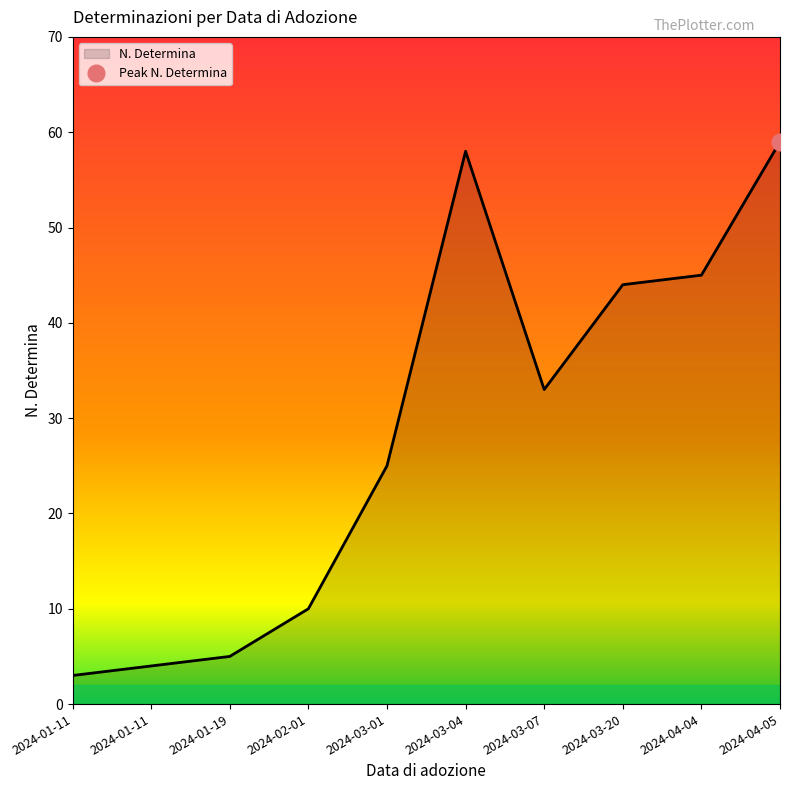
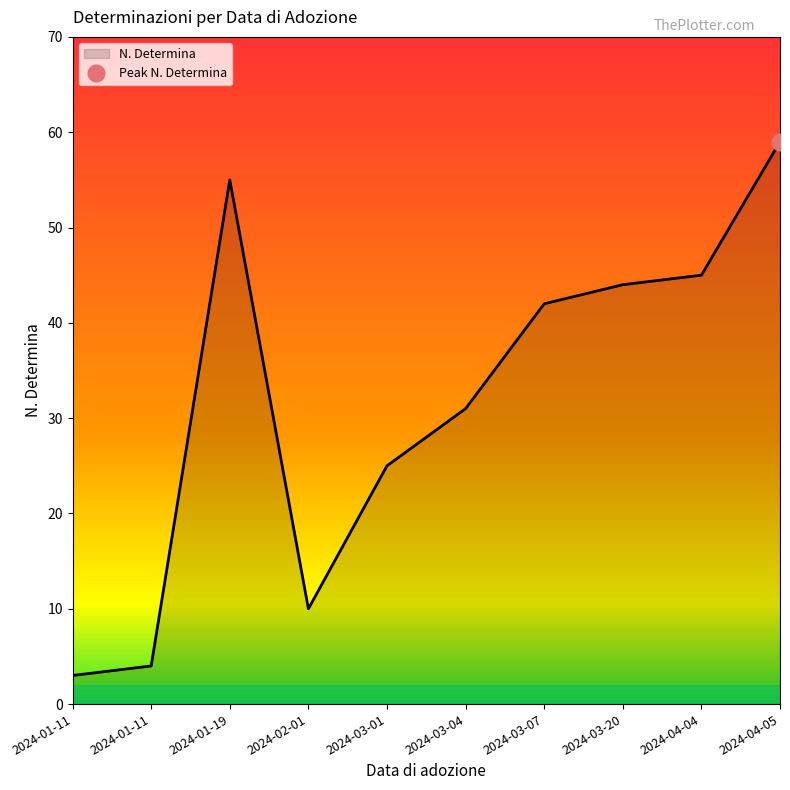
N. Determina, 2024-01-19: 5 -> 55
N. Determina, 2024-03-04: 58 -> 31
N. Determina, 2024-03-07: 33 -> 42
